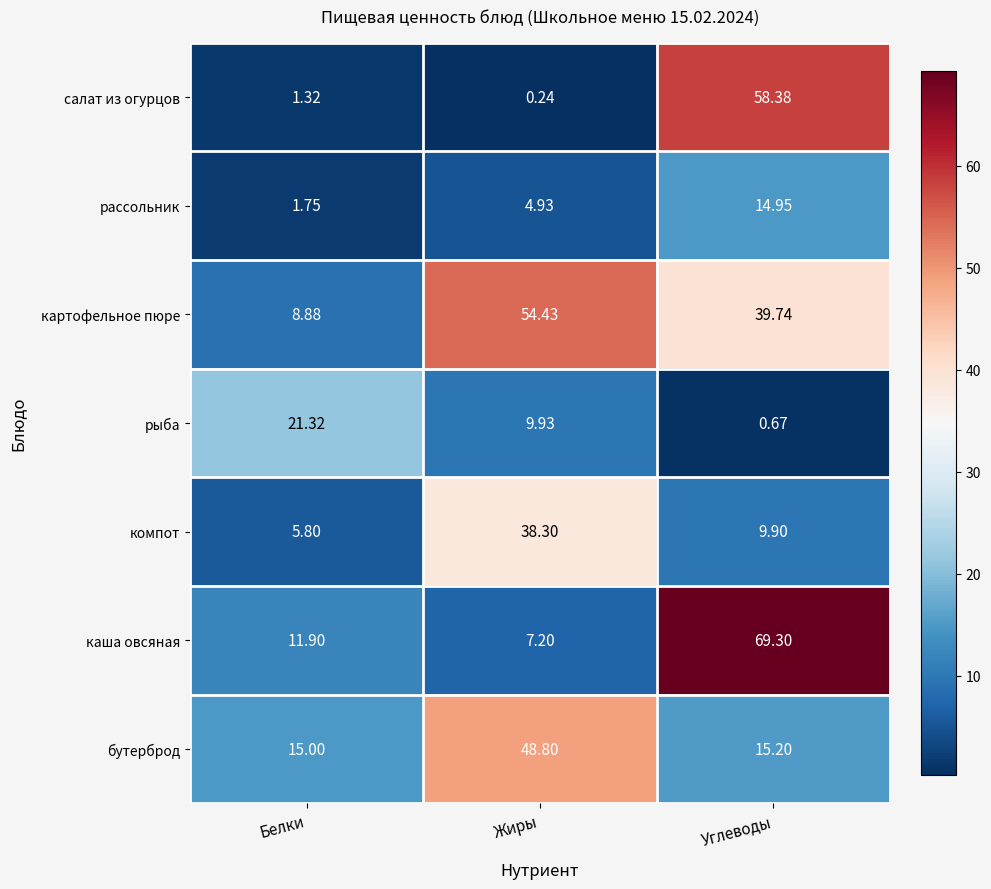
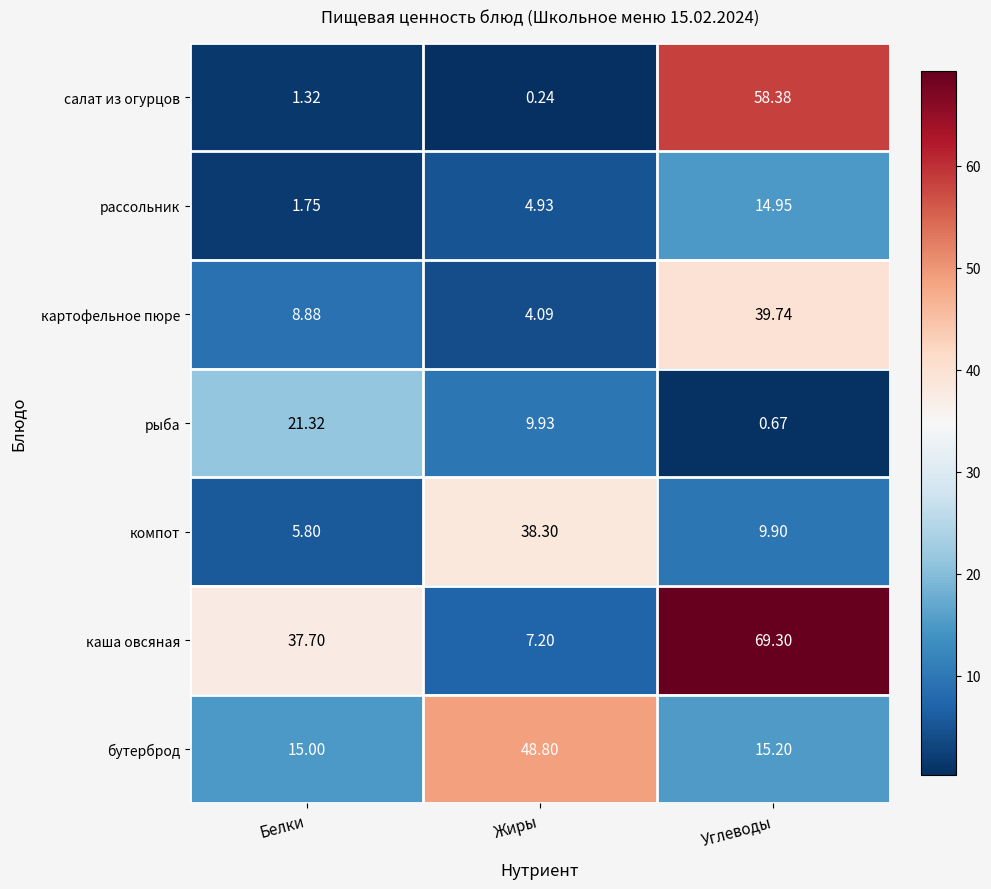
картофельное пюре, Жиры: 54.43 -> 4.09
каша овсяная, Белки: 11.90 -> 37.70
